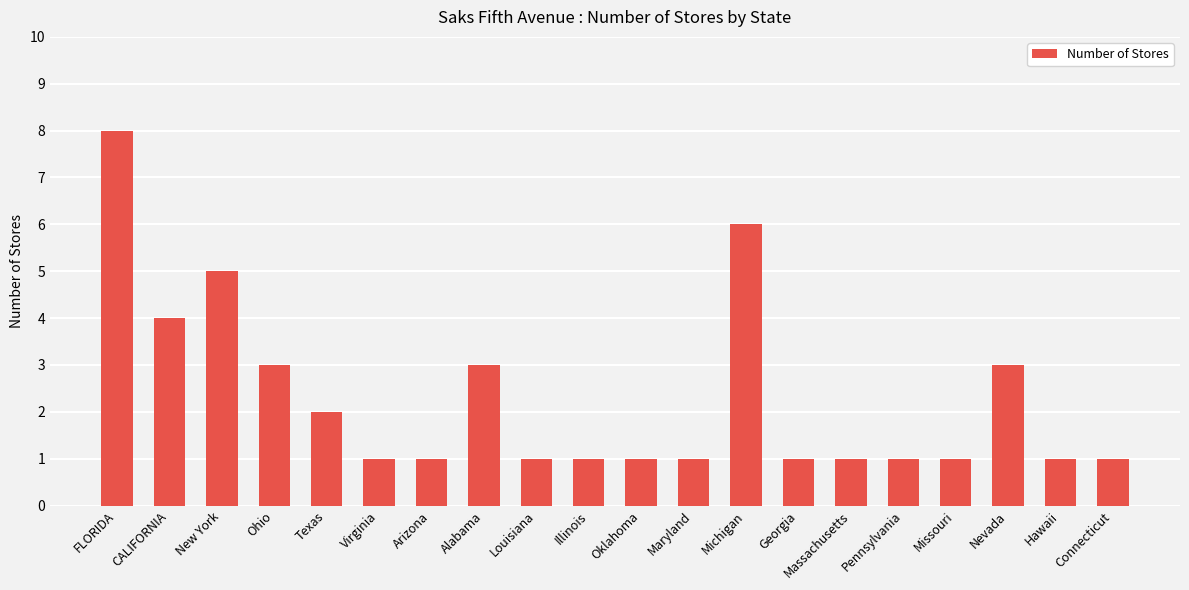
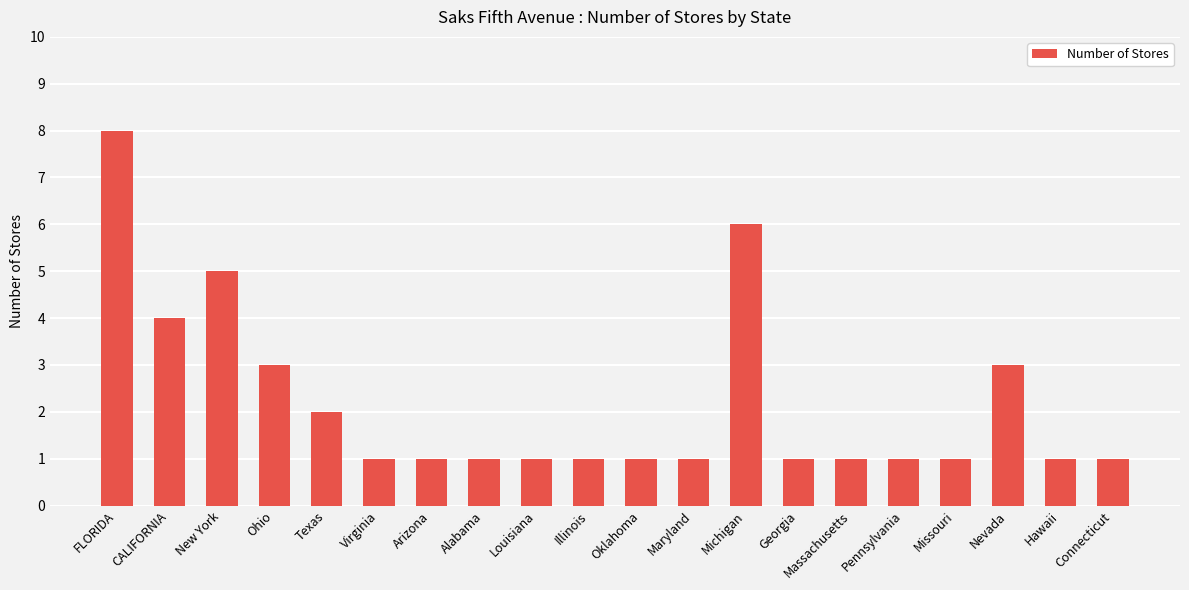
Alabama: 3 -> 1
